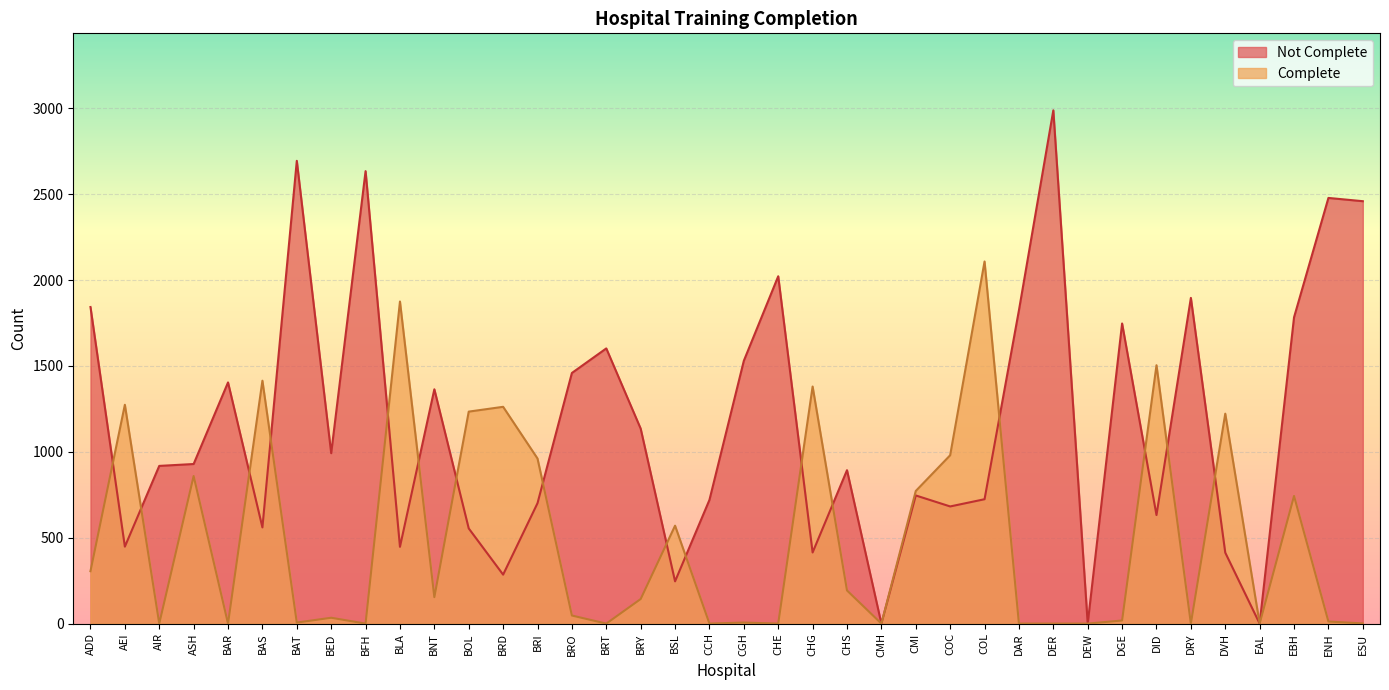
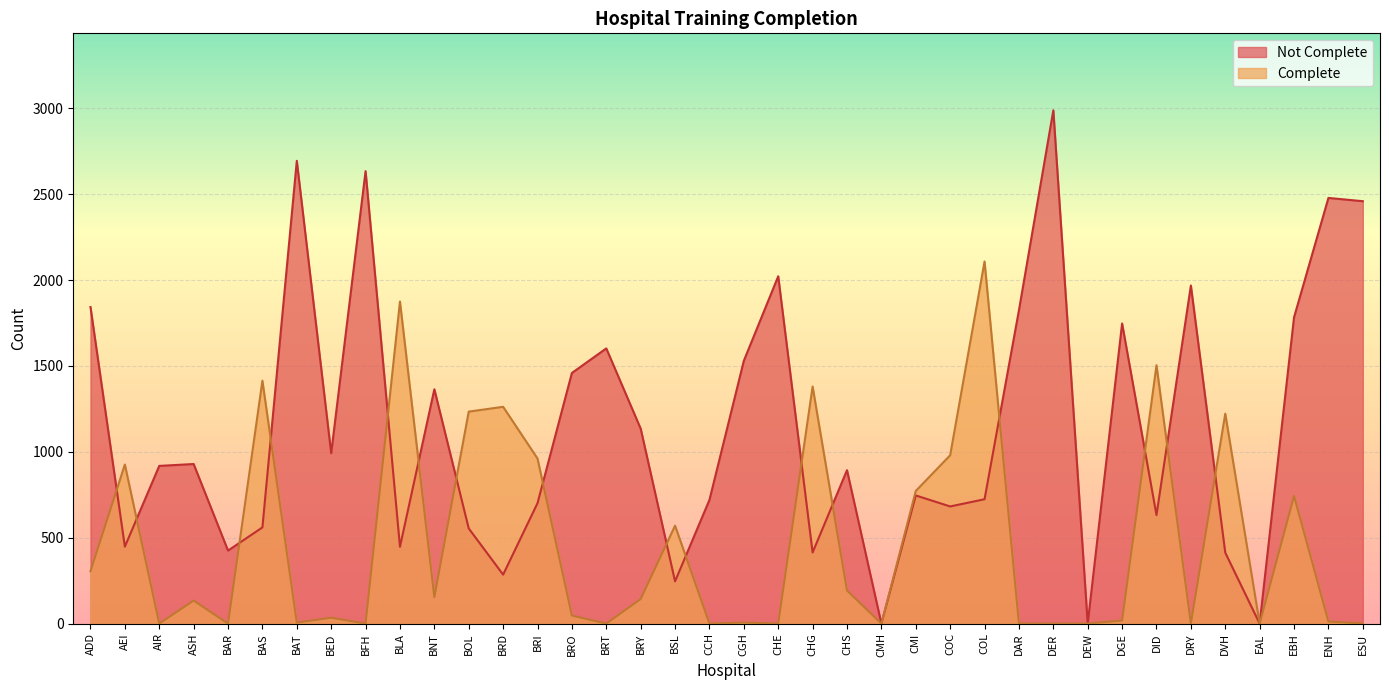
Complete, AEI: 1270 -> 930
Complete, ASH: 860 -> 130
Not Complete, BAR: 1400 -> 430
Not Complete, DRY: 1900 -> 1970
